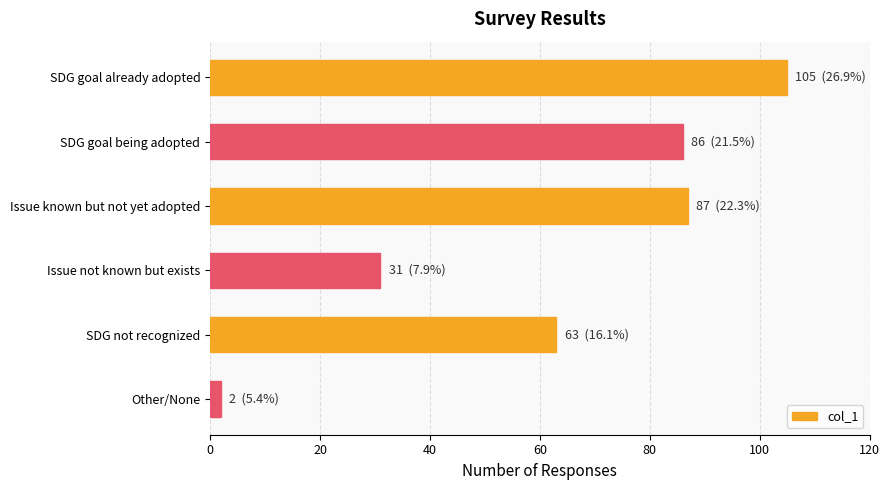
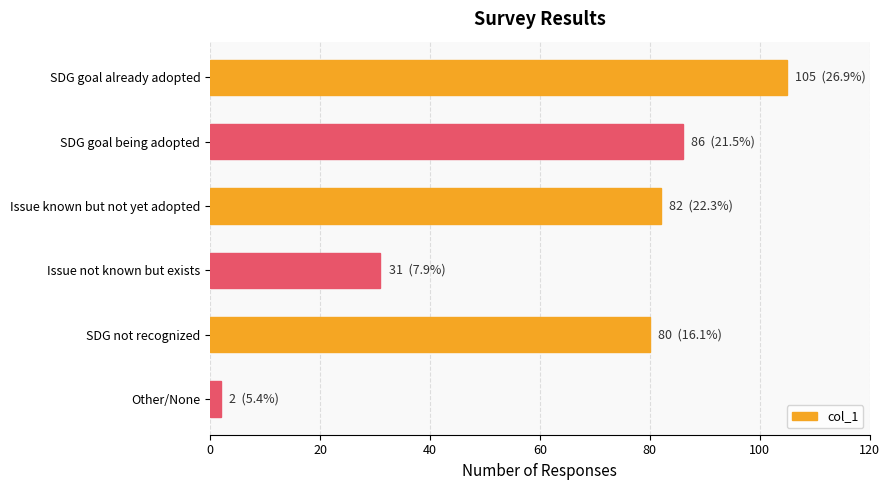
Issue known but not yet adopted: 87 -> 82
SDG not recognized: 63 -> 80
